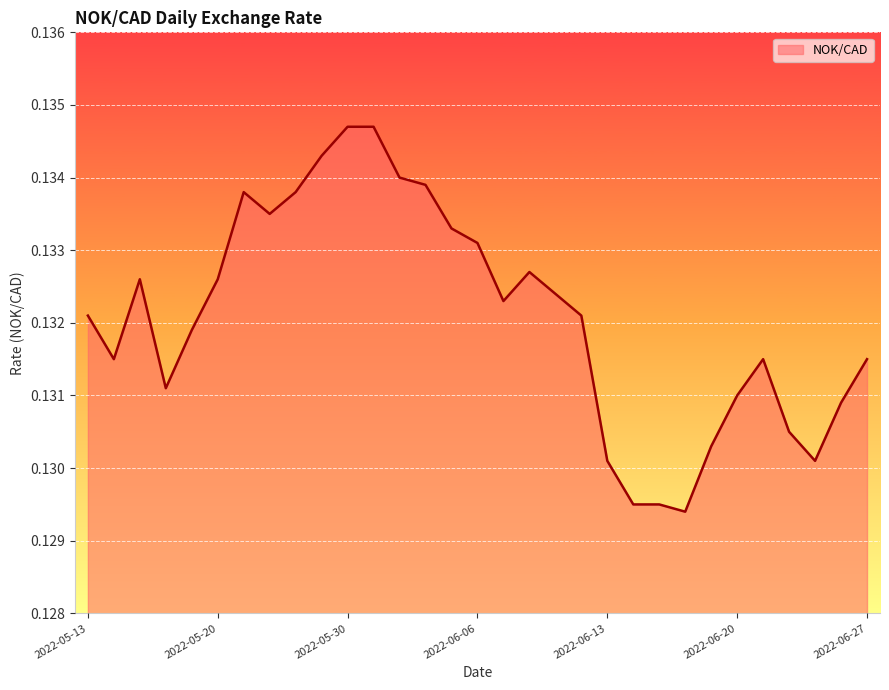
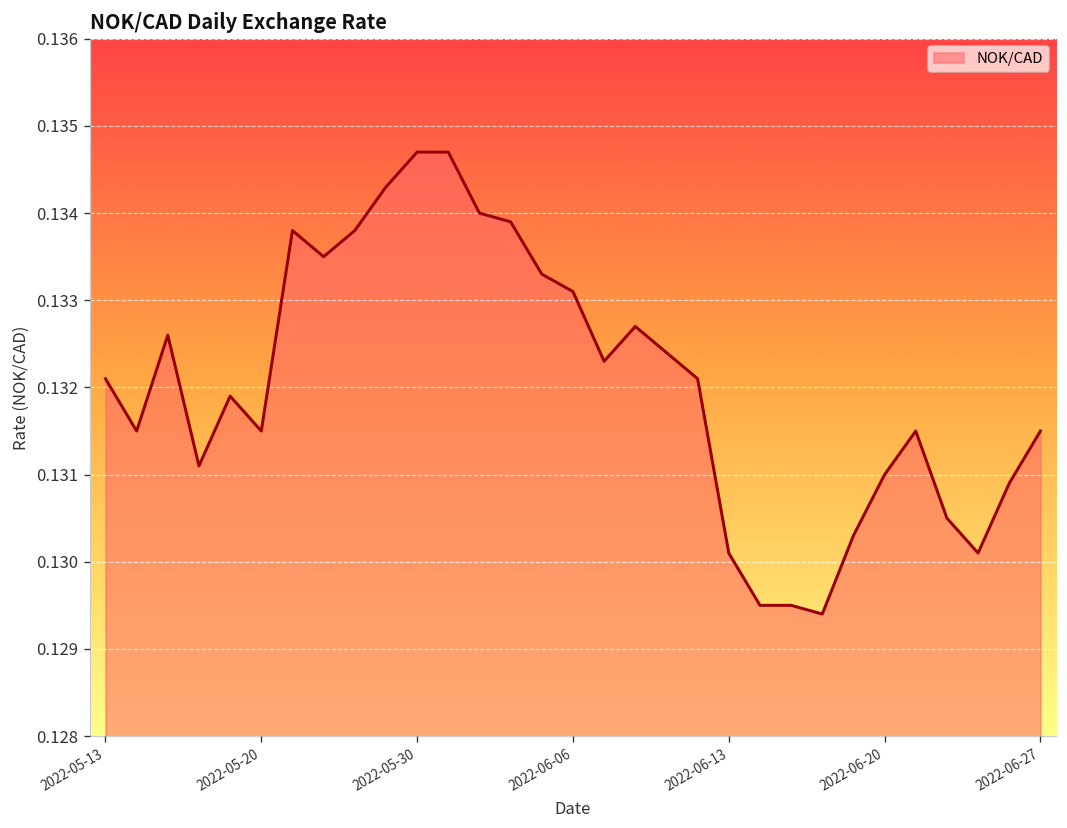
2022-05-20: 0.1326 -> 0.1315
